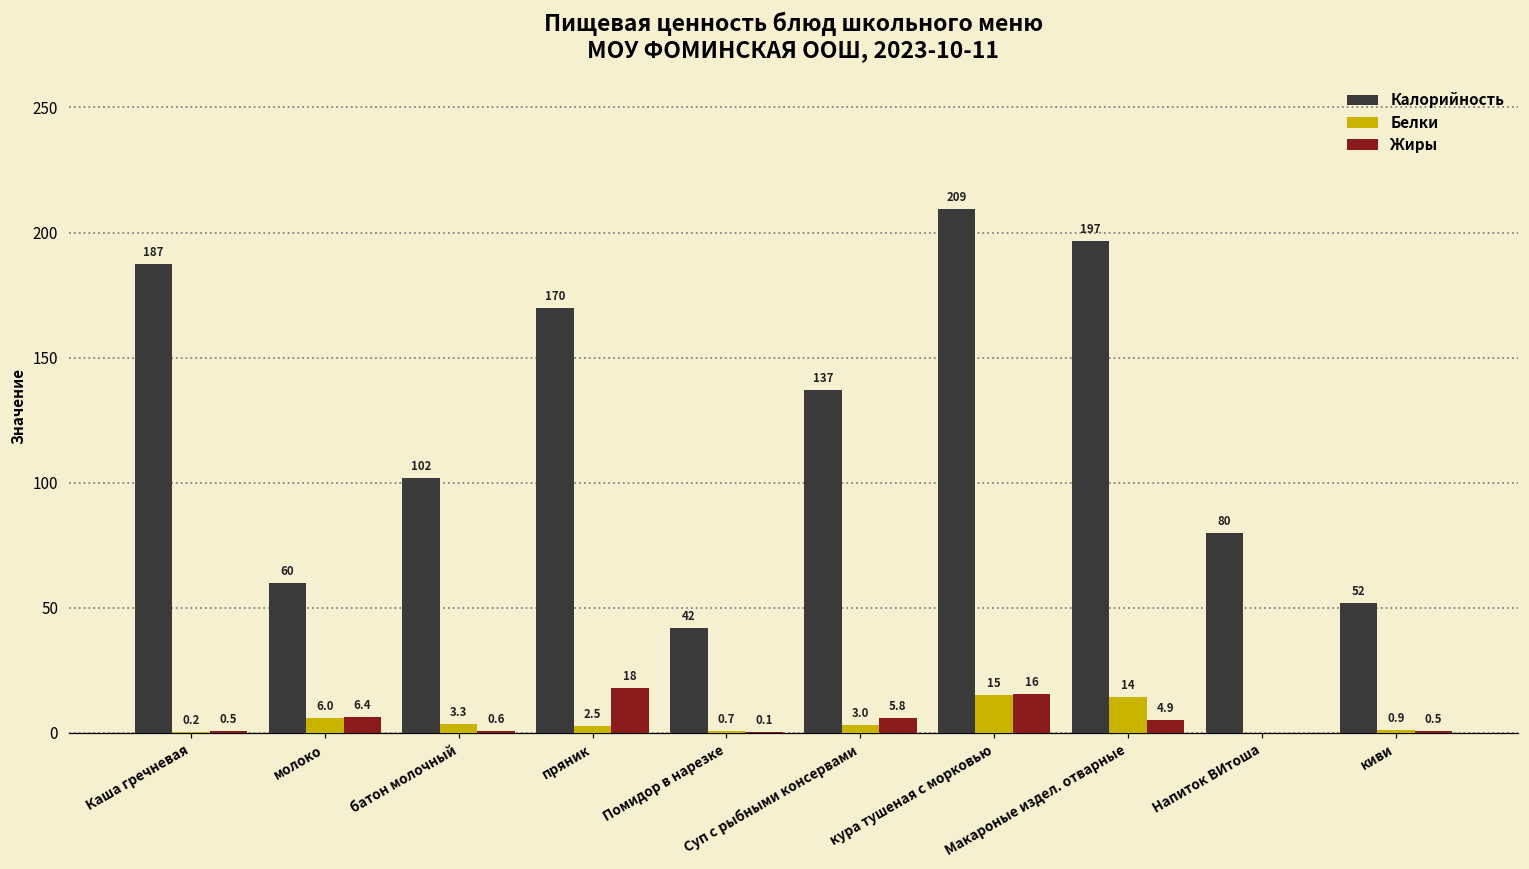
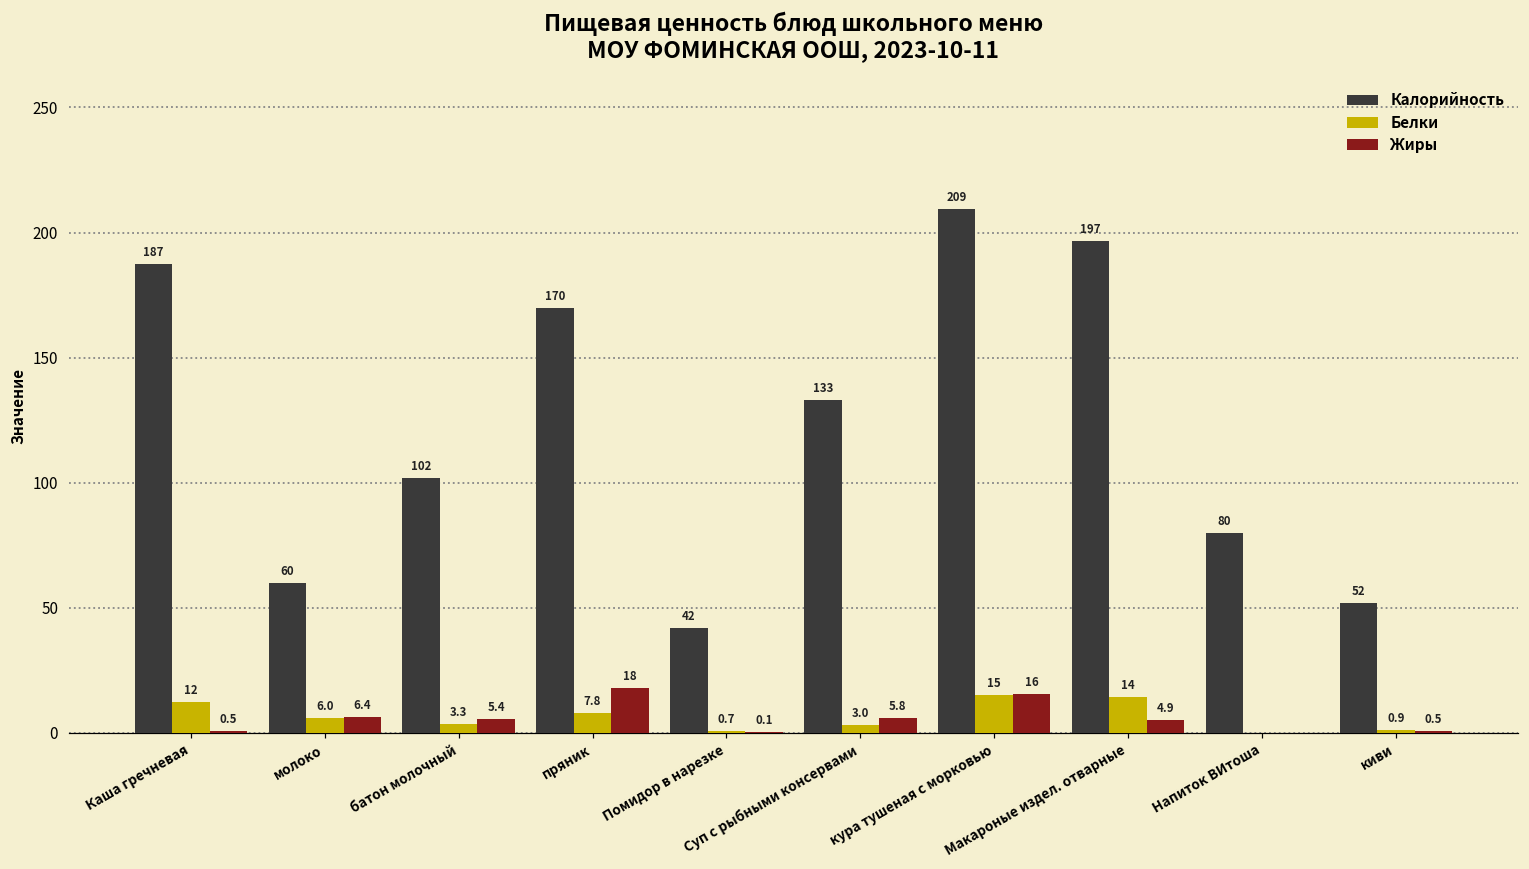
Белки, Каша гречневая: 0.2 -> 12
Жиры, батон молочный: 0.6 -> 5.4
Белки, пряник: 2.5 -> 7.8
Калорийность, Суп с рыбными консервами: 137 -> 133
